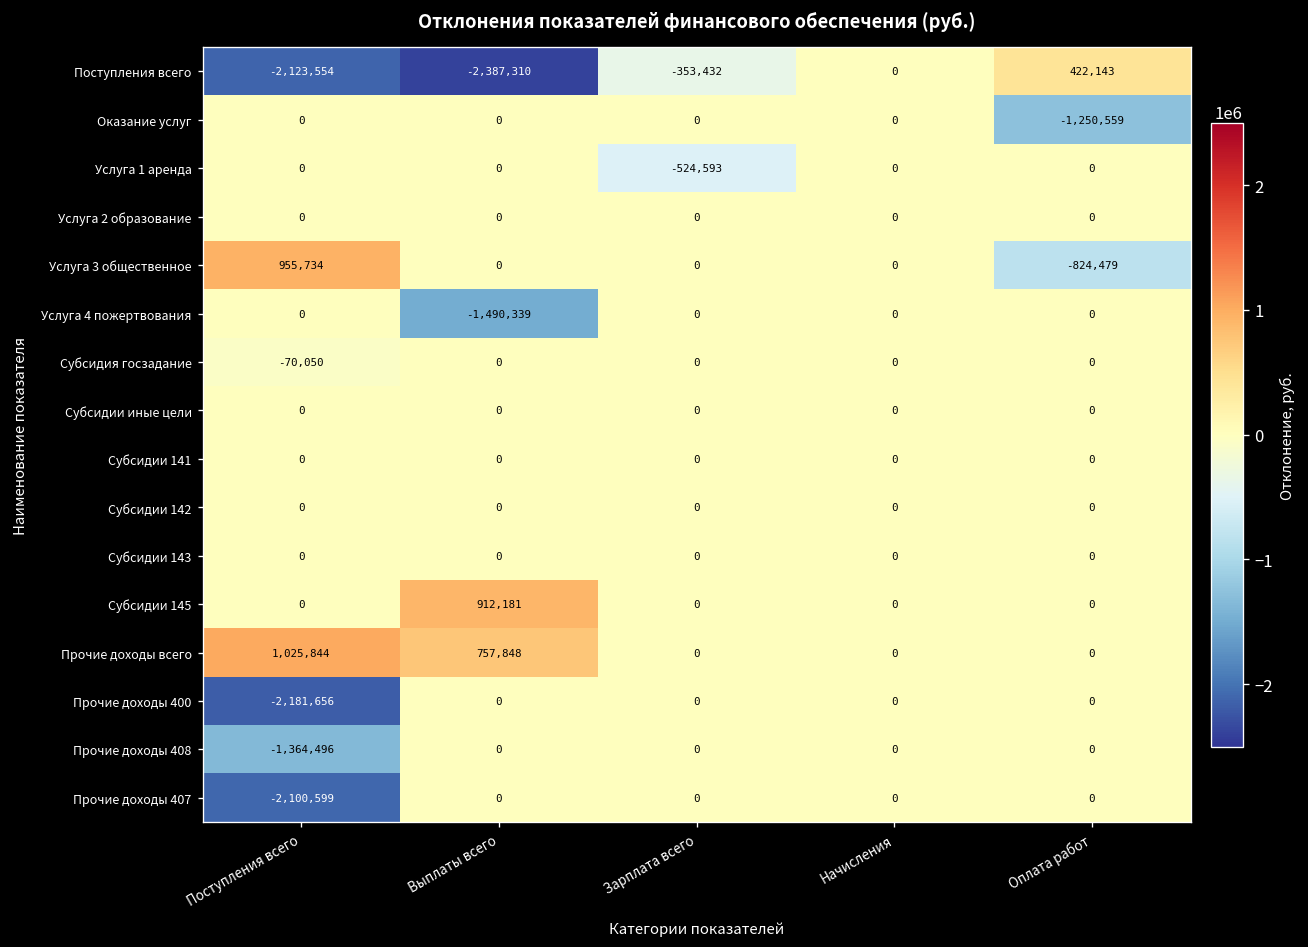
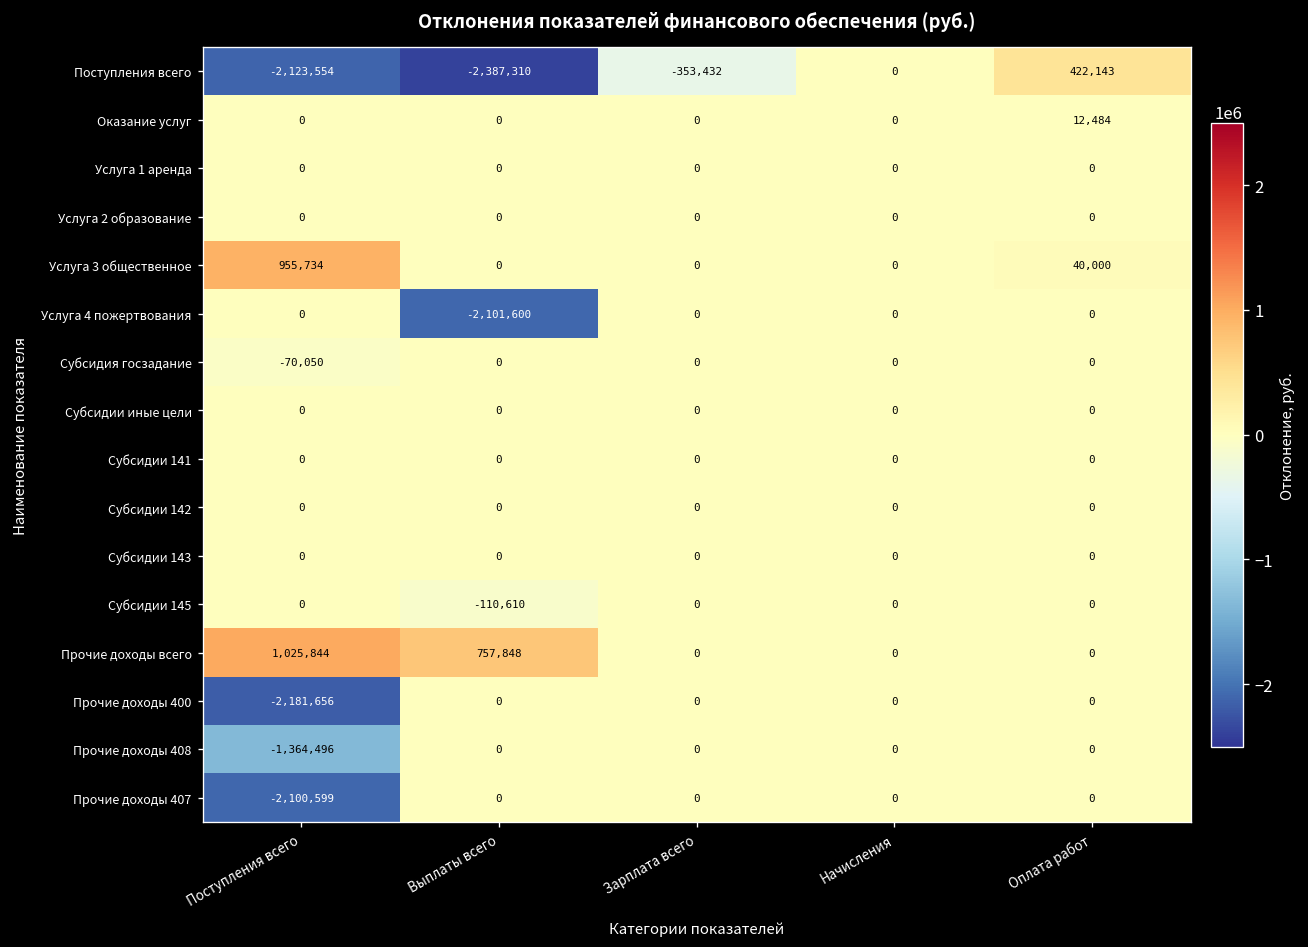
Оказание услуг, Оплата работ: -1,250,559 -> 12,484
Услуга 1 аренда, Зарплата всего: -524,593 -> 0
Услуга 3 общественное, Оплата работ: -824,479 -> 40,000
Услуга 4 пожертвования, Выплаты всего: -1,490,339 -> -2,101,600
Субсидии 145, Выплаты всего: 912,181 -> -110,610
